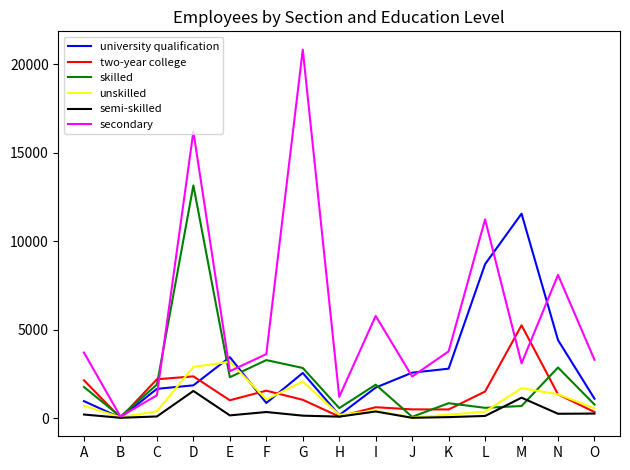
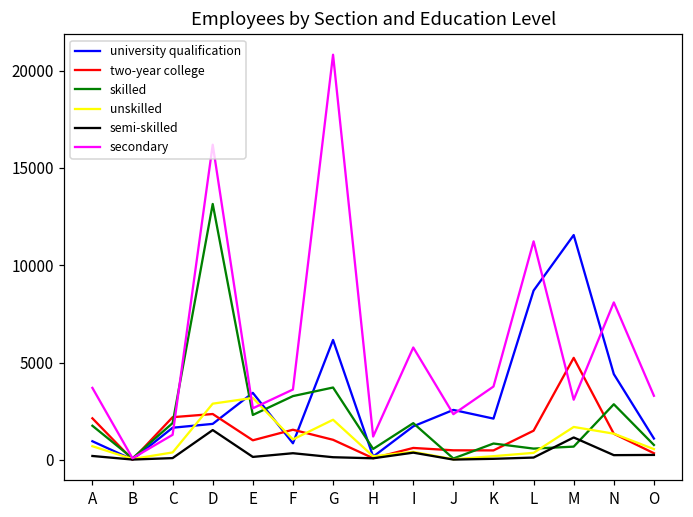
university qualification, G: 2500 -> 6200
skilled, G: 2800 -> 3700
university qualification, K: 2800 -> 2100
